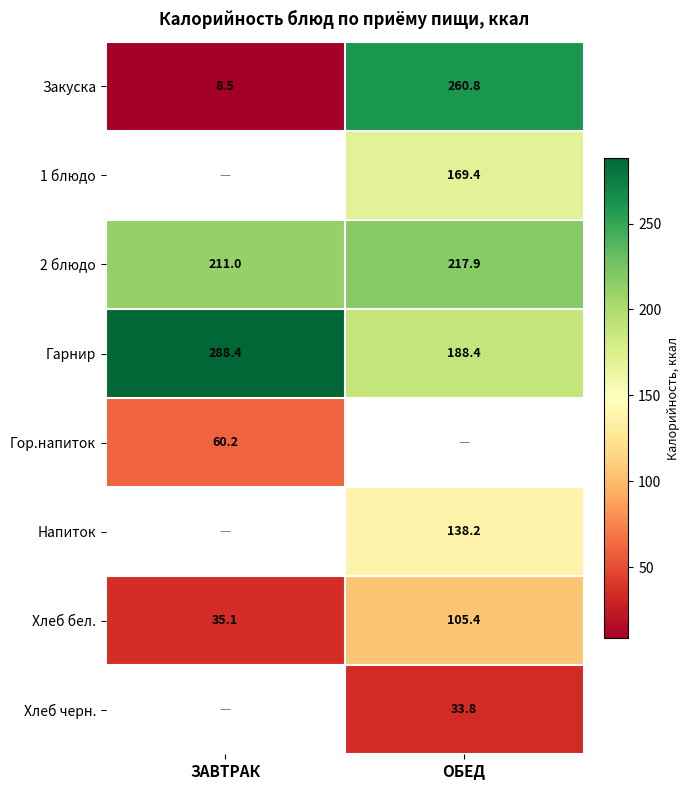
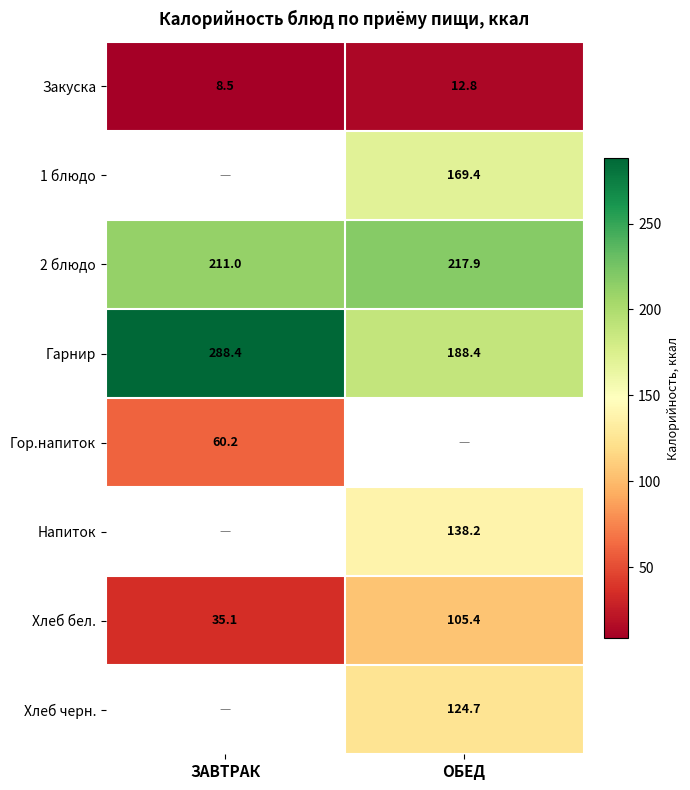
Закуска, ОБЕД: 260.8 -> 12.8
Хлеб черн., ОБЕД: 33.8 -> 124.7
